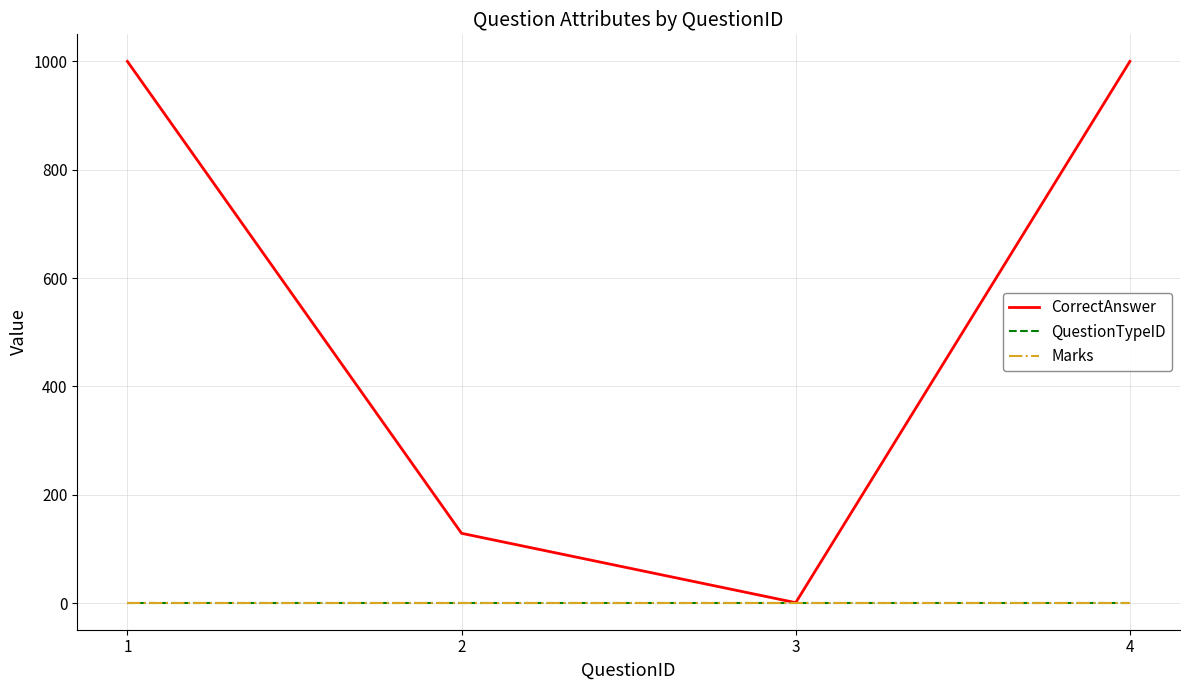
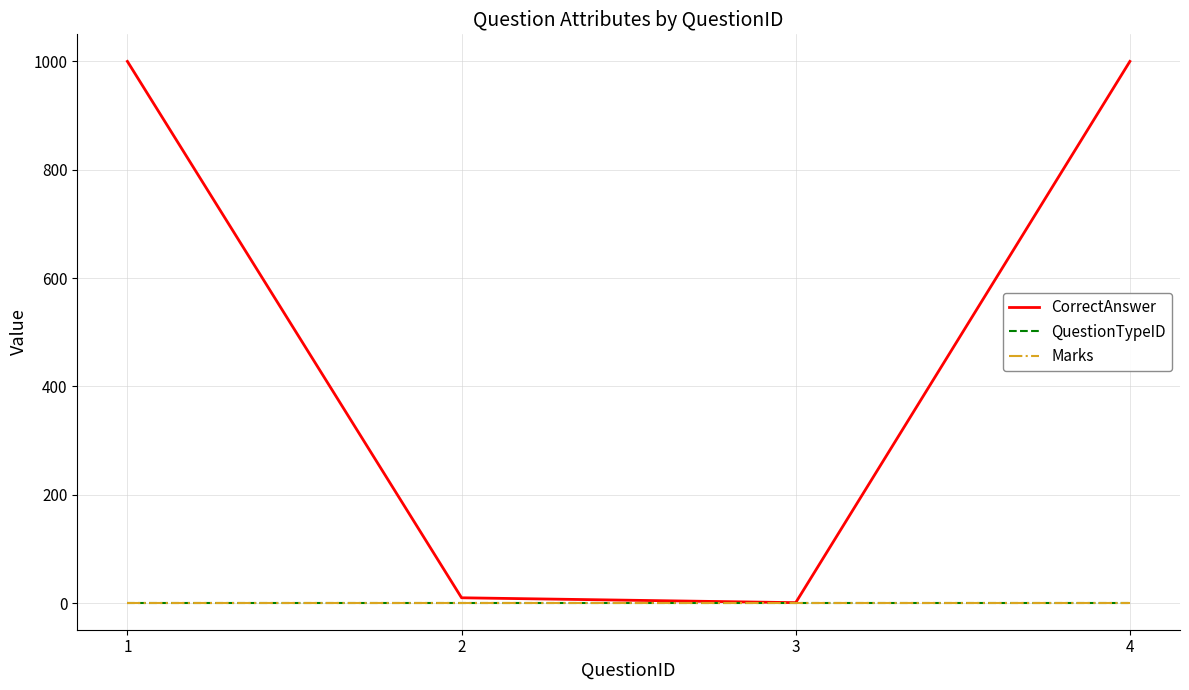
CorrectAnswer, 2: 130 -> 10
